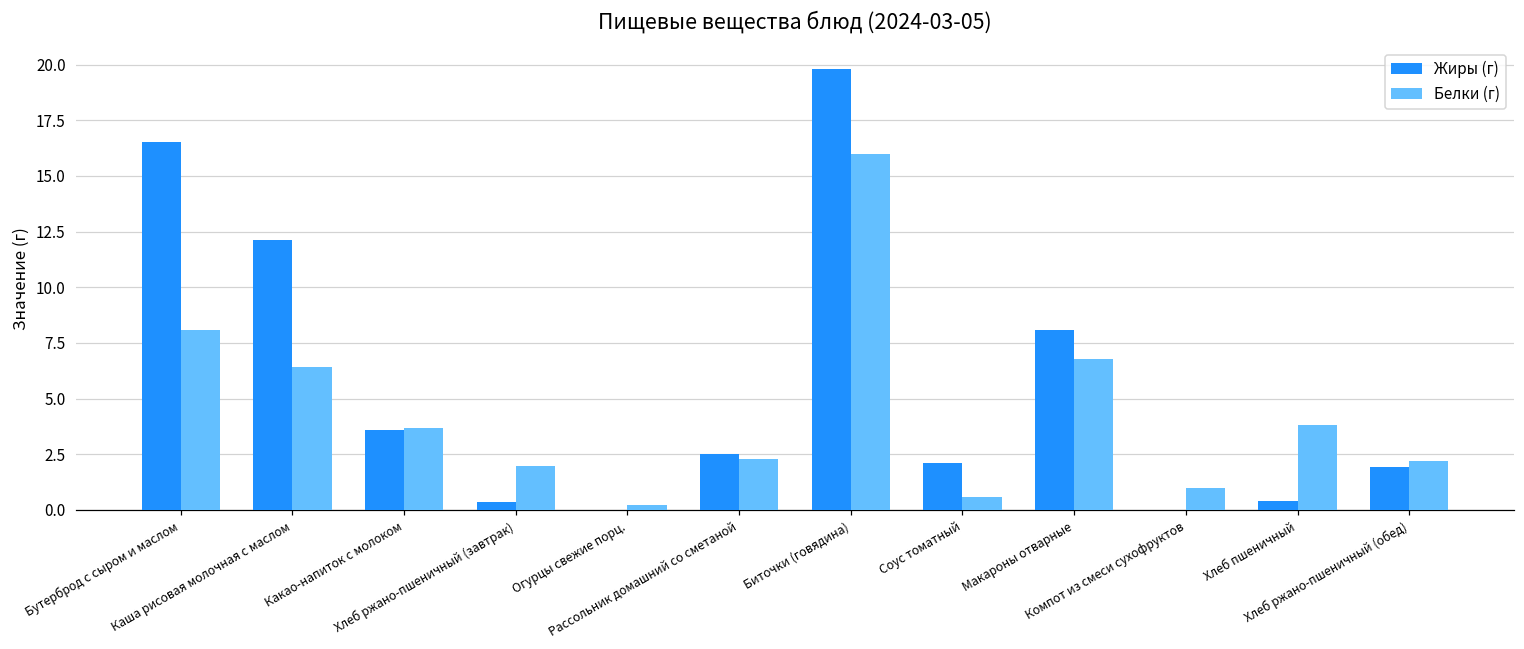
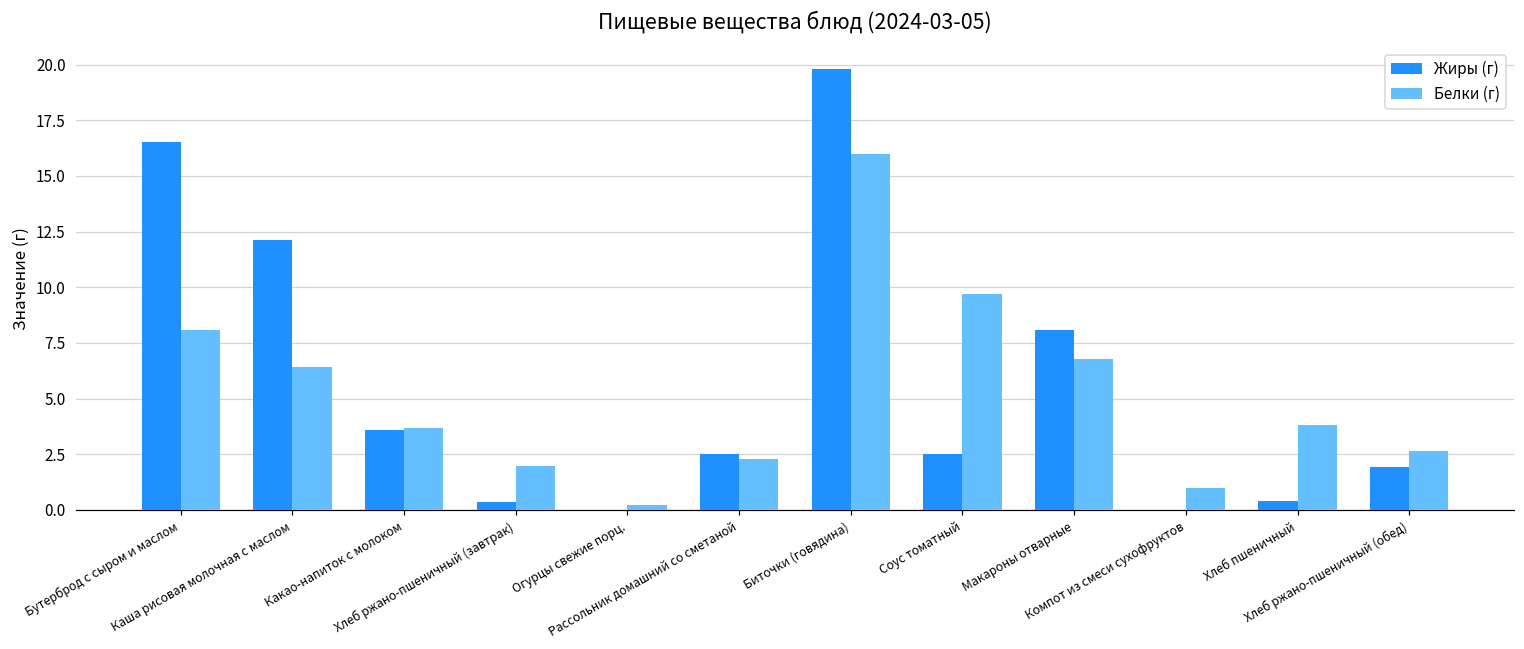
Жиры (г), Соус томатный: 2.1 -> 2.5
Белки (г), Соус томатный: 0.6 -> 9.7
Белки (г), Хлеб ржано-пшеничный (обед): 2.2 -> 2.6
